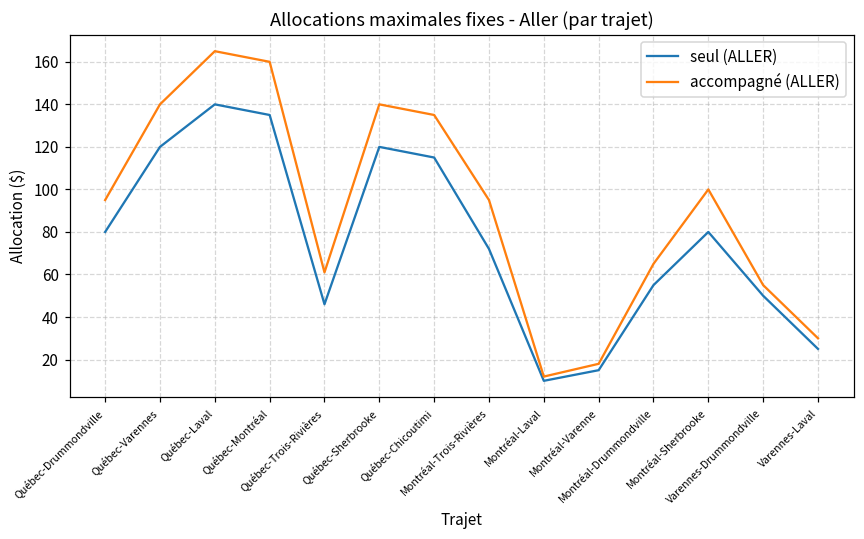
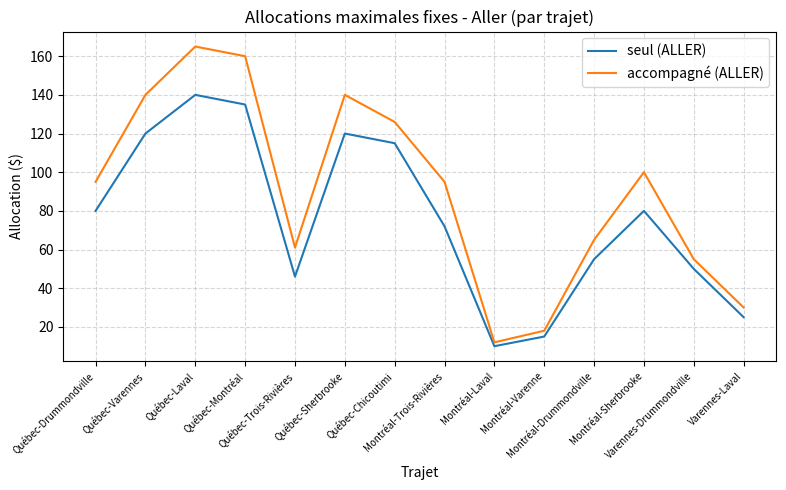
accompagné (ALLER), Québec-Chicoutimi: 135 -> 126
